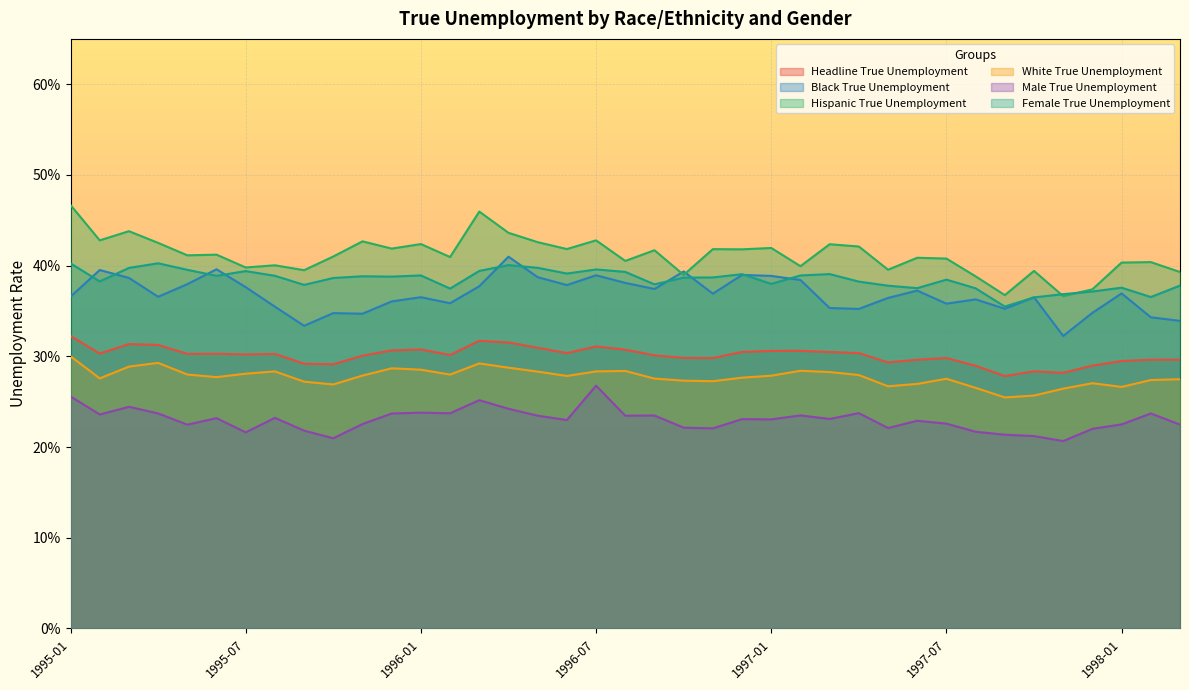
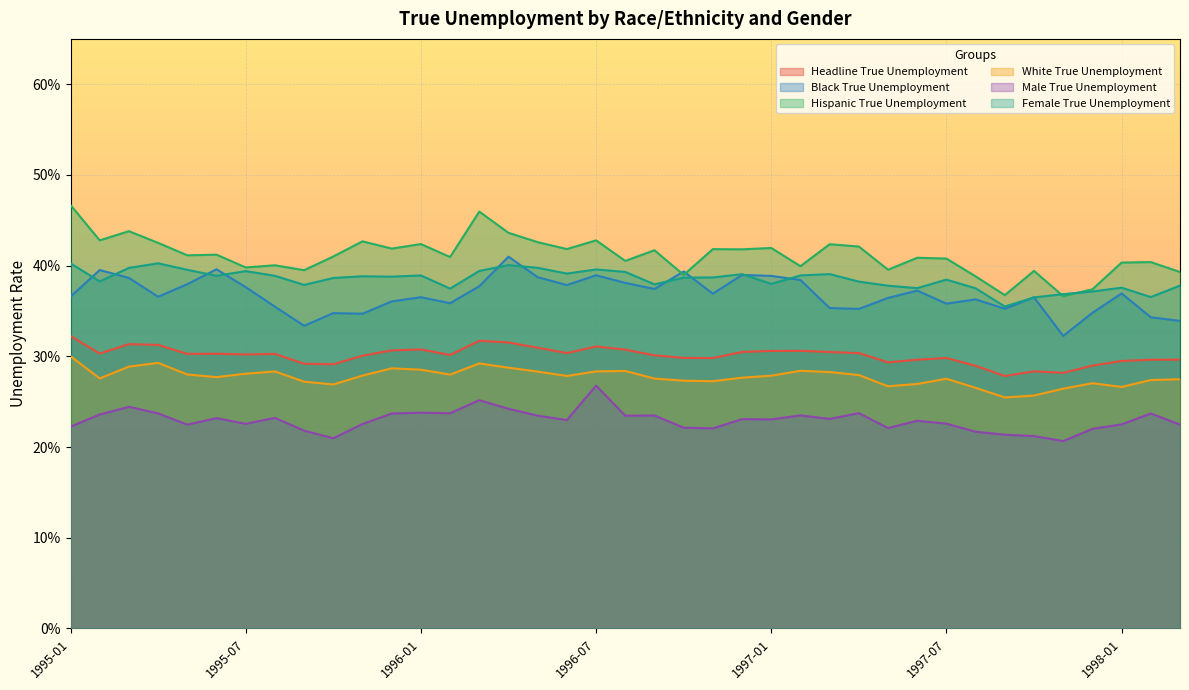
Male True Unemployment, 1995-01: 26% -> 22%
Male True Unemployment, 1995-07: 22% -> 23%
